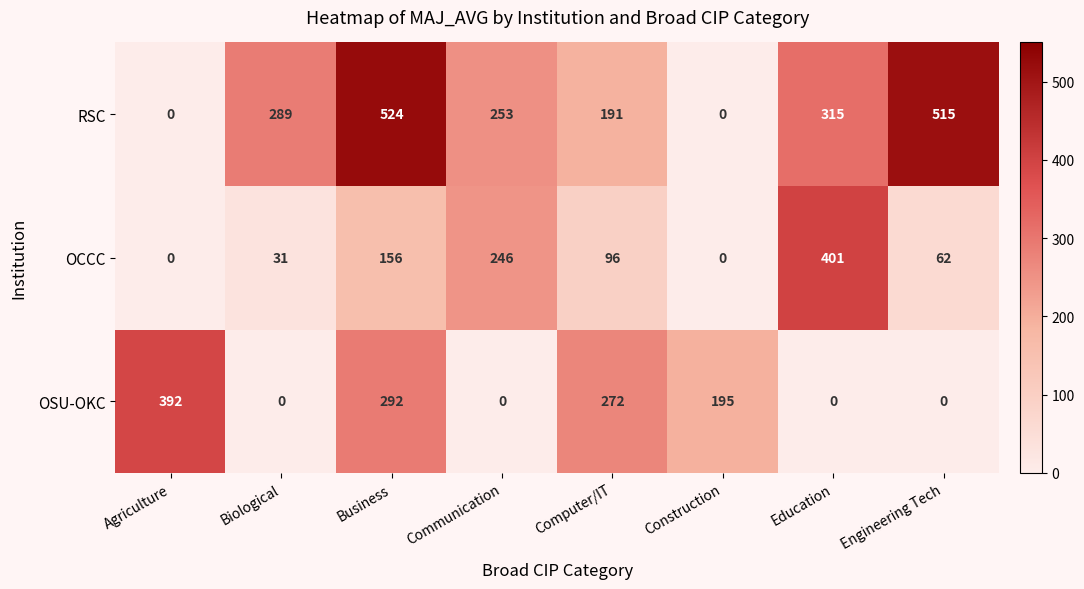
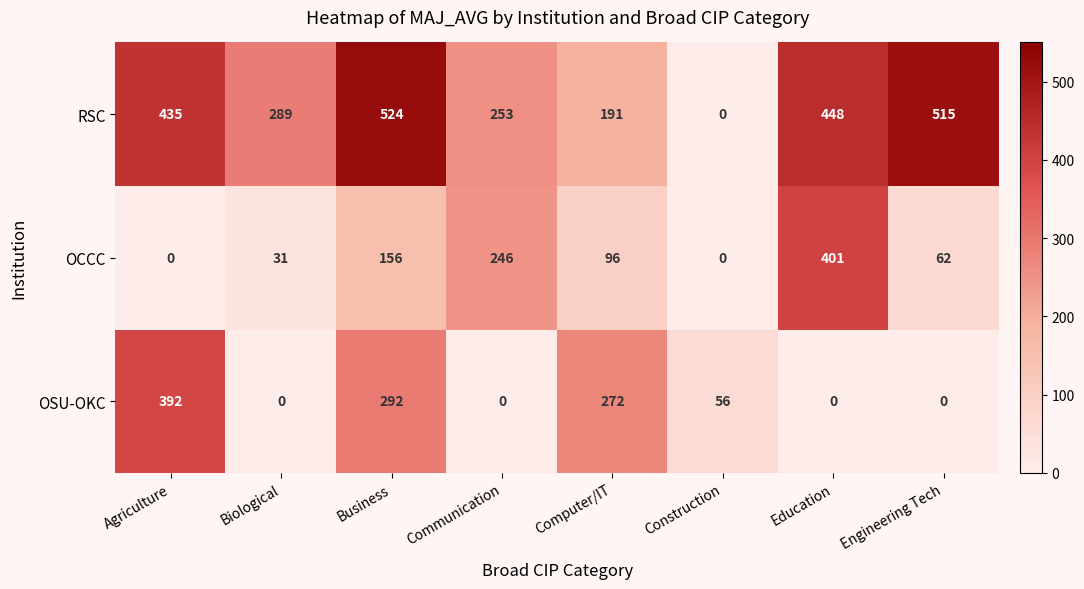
RSC, Agriculture: 0 -> 435
RSC, Education: 315 -> 448
OSU-OKC, Construction: 195 -> 56
